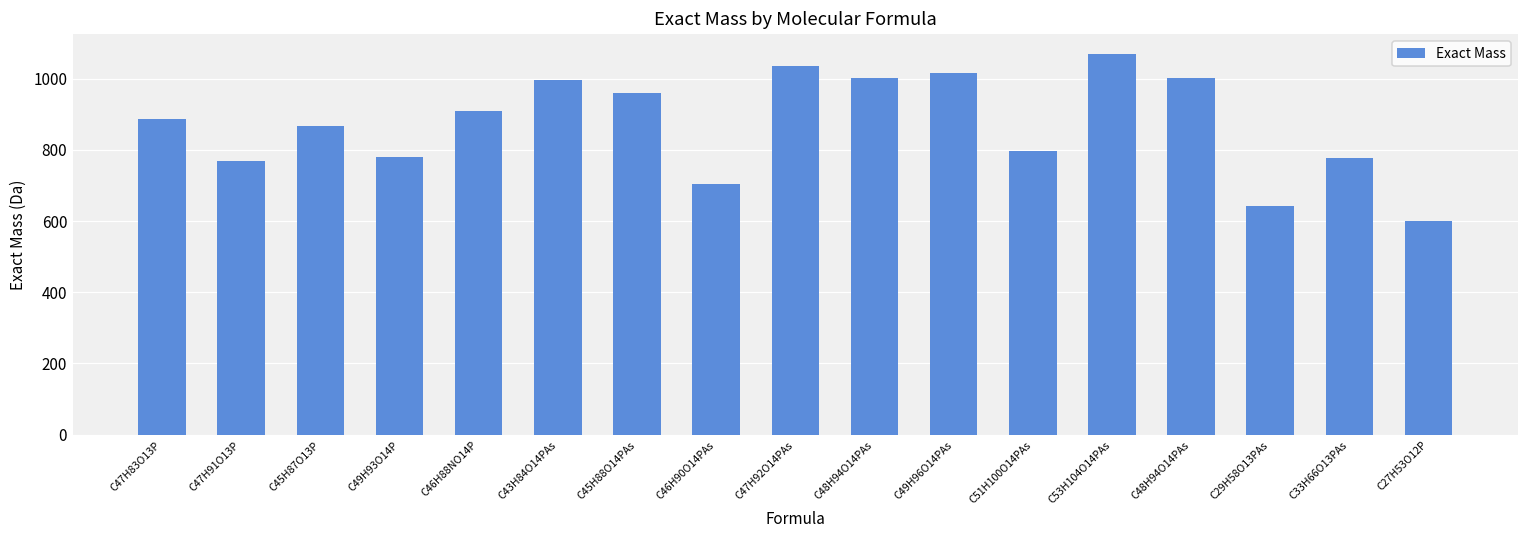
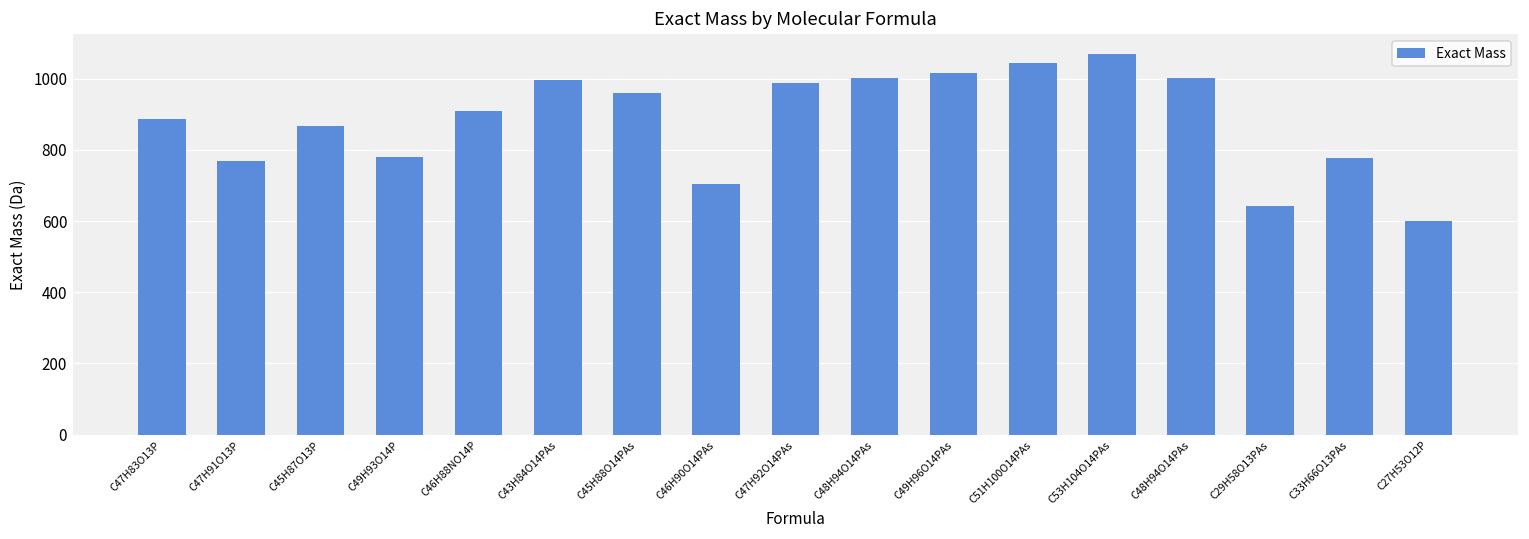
C47H92O14PAs: 1030 -> 990
C51H100O14PAs: 800 -> 1040
